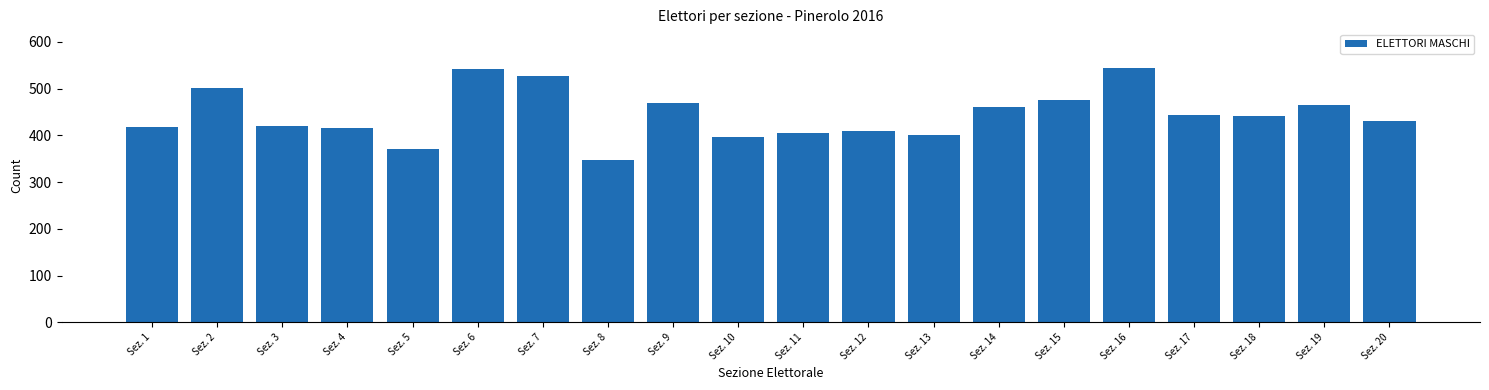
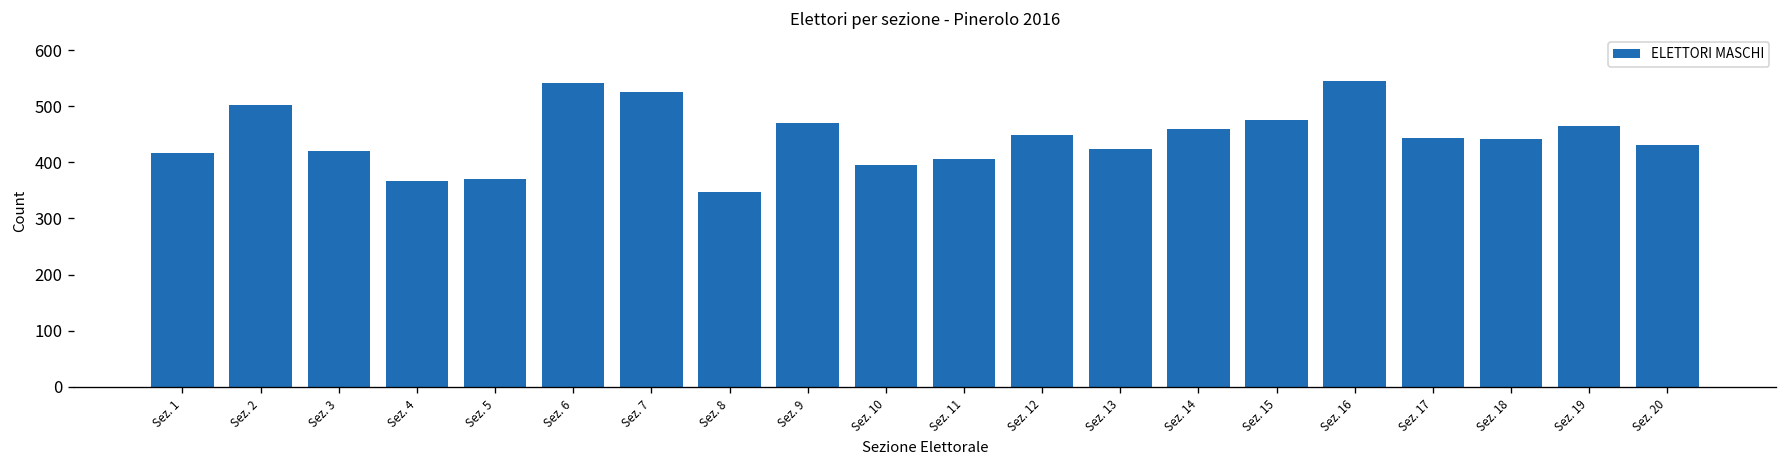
Sez. 4: 420 -> 370
Sez. 12: 410 -> 450
Sez. 13: 400 -> 420
